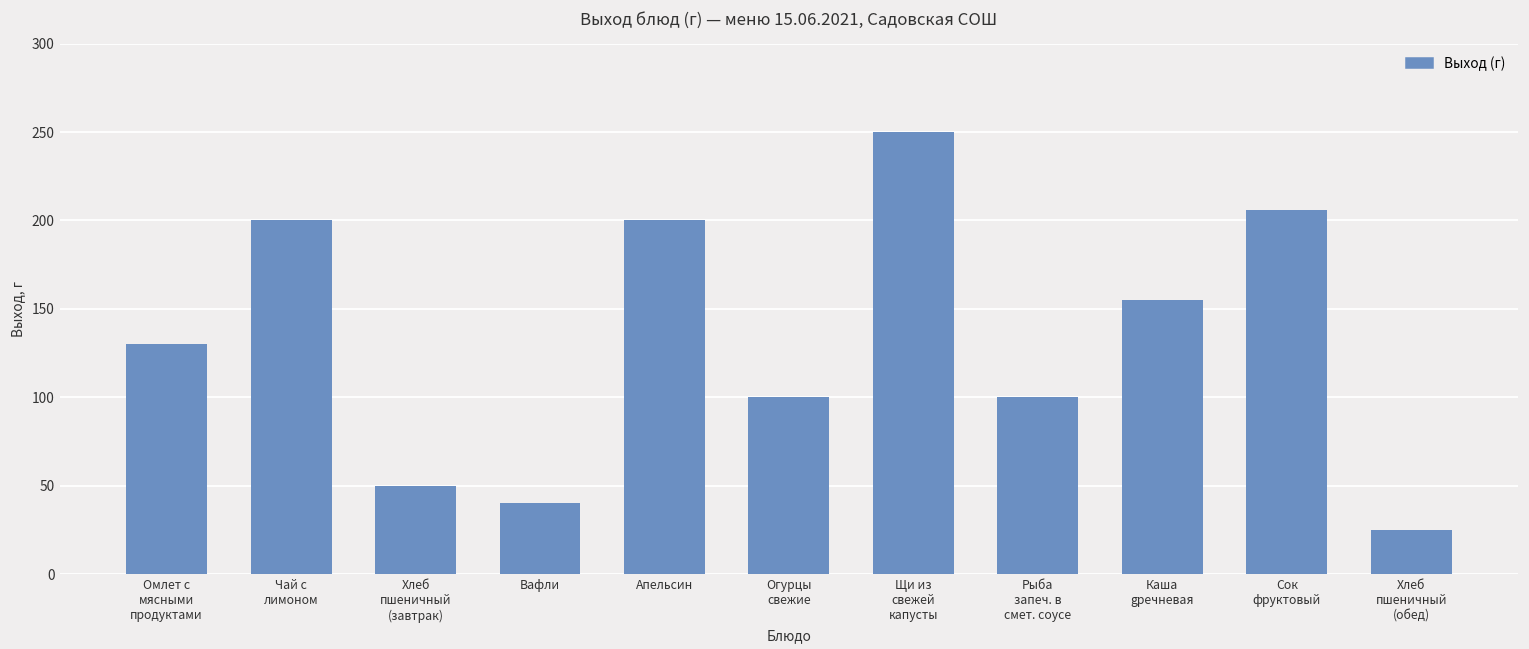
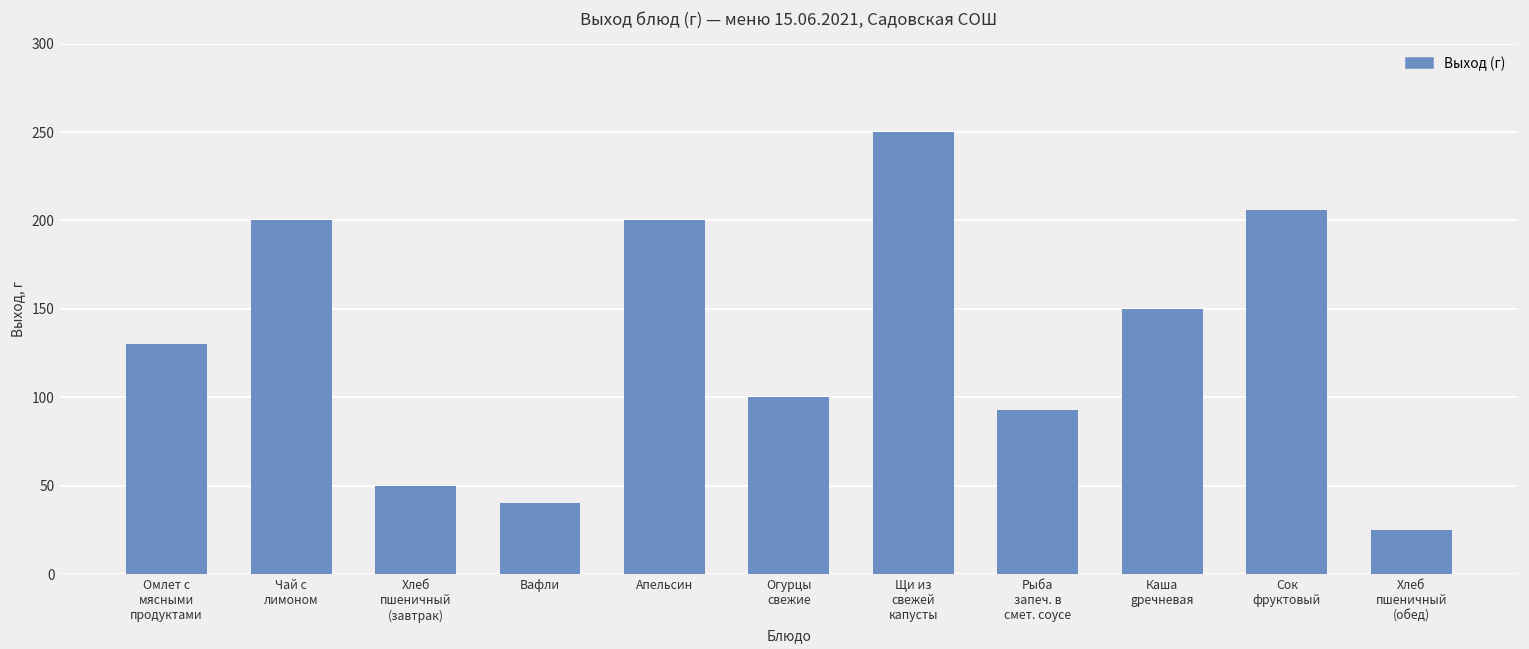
Рыба запеч. в смет. соусе: 100 -> 93
Каша gречневая: 155 -> 150
